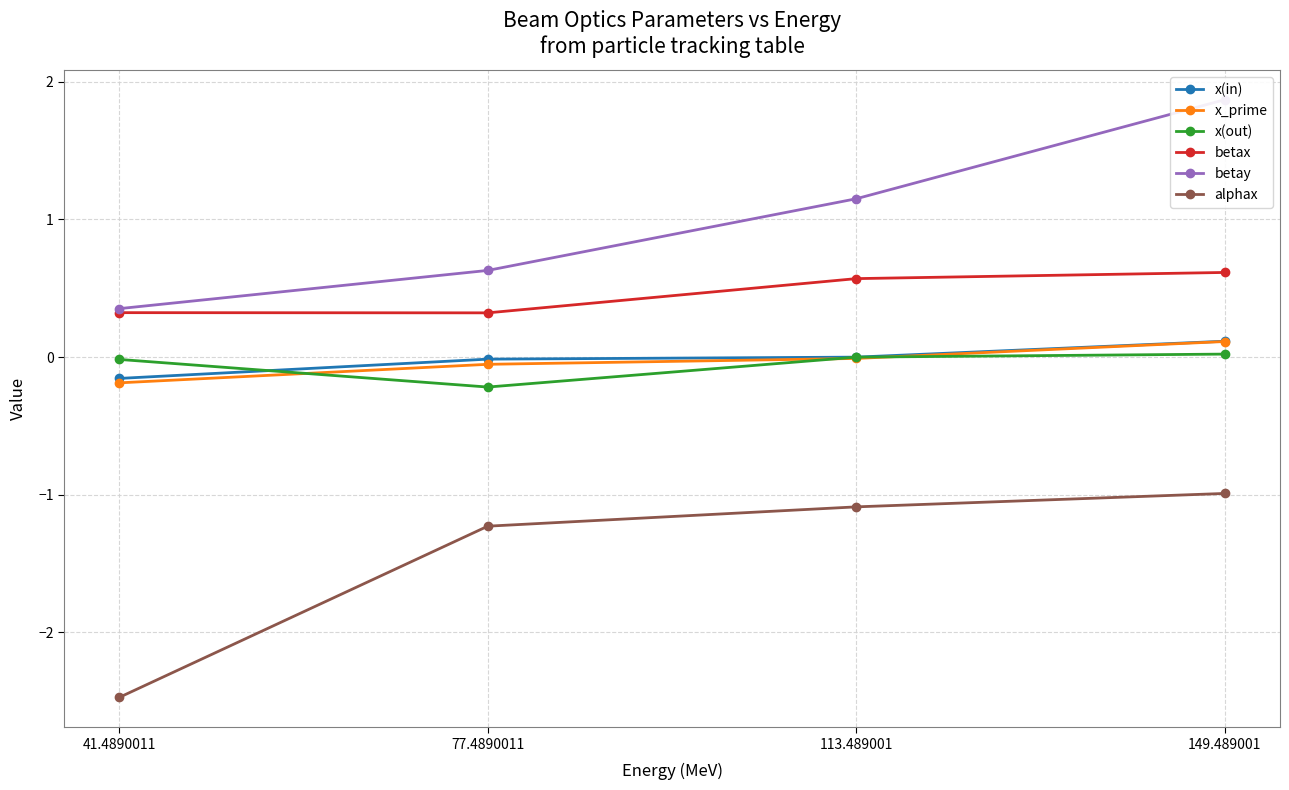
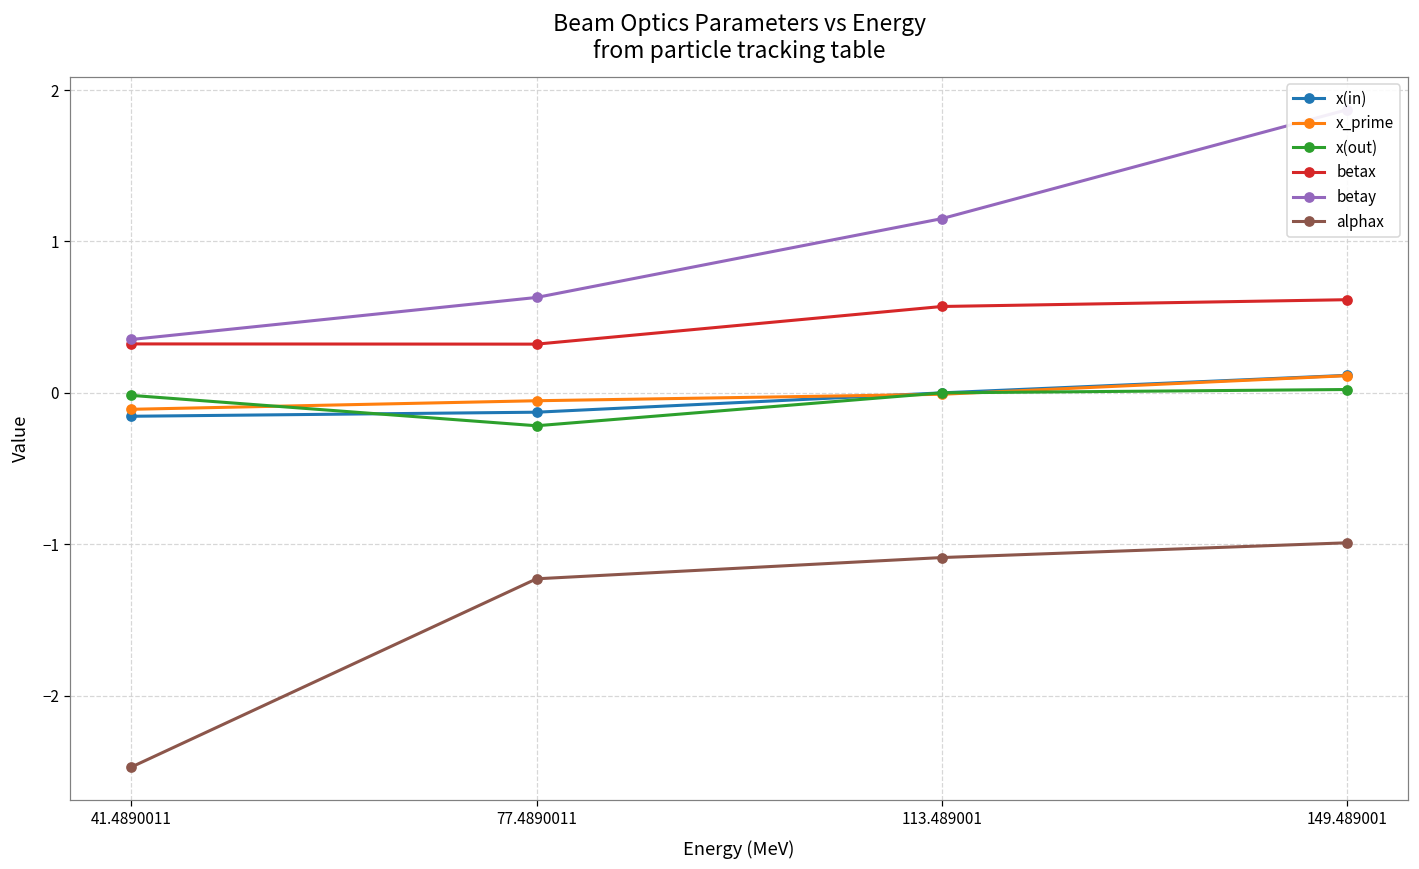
x_prime, 41.4890011: -0.19 -> -0.11
x(in), 77.4890011: -0.01 -> -0.13
